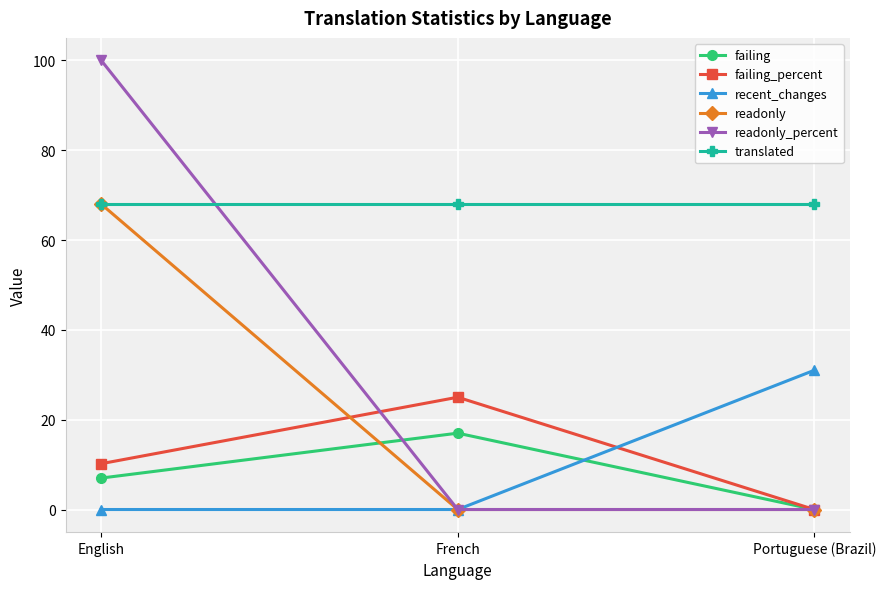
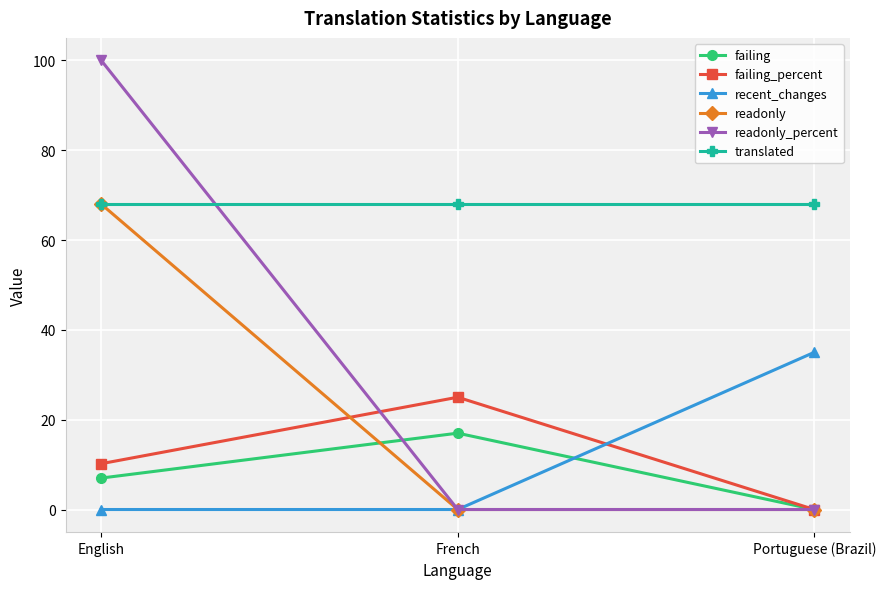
recent_changes, Portuguese (Brazil): 31 -> 35
